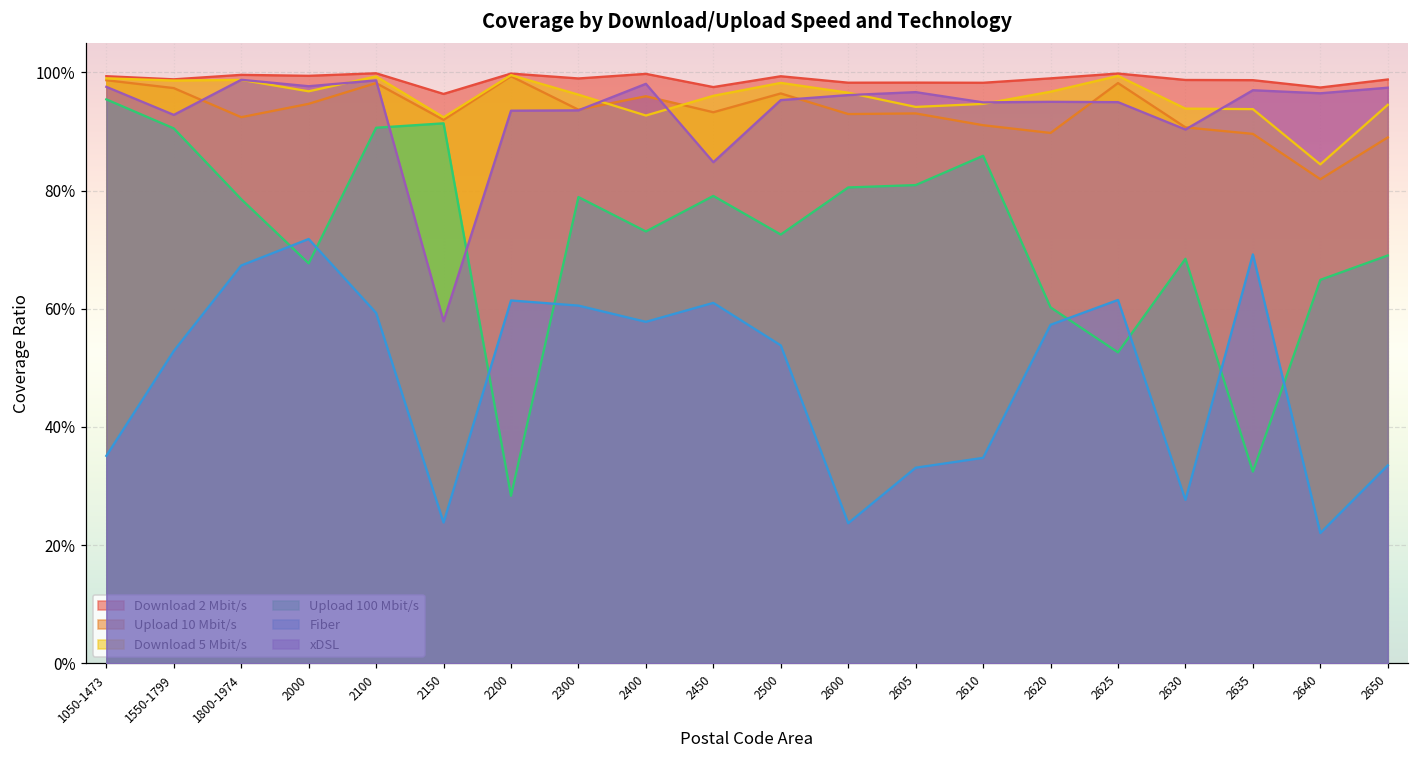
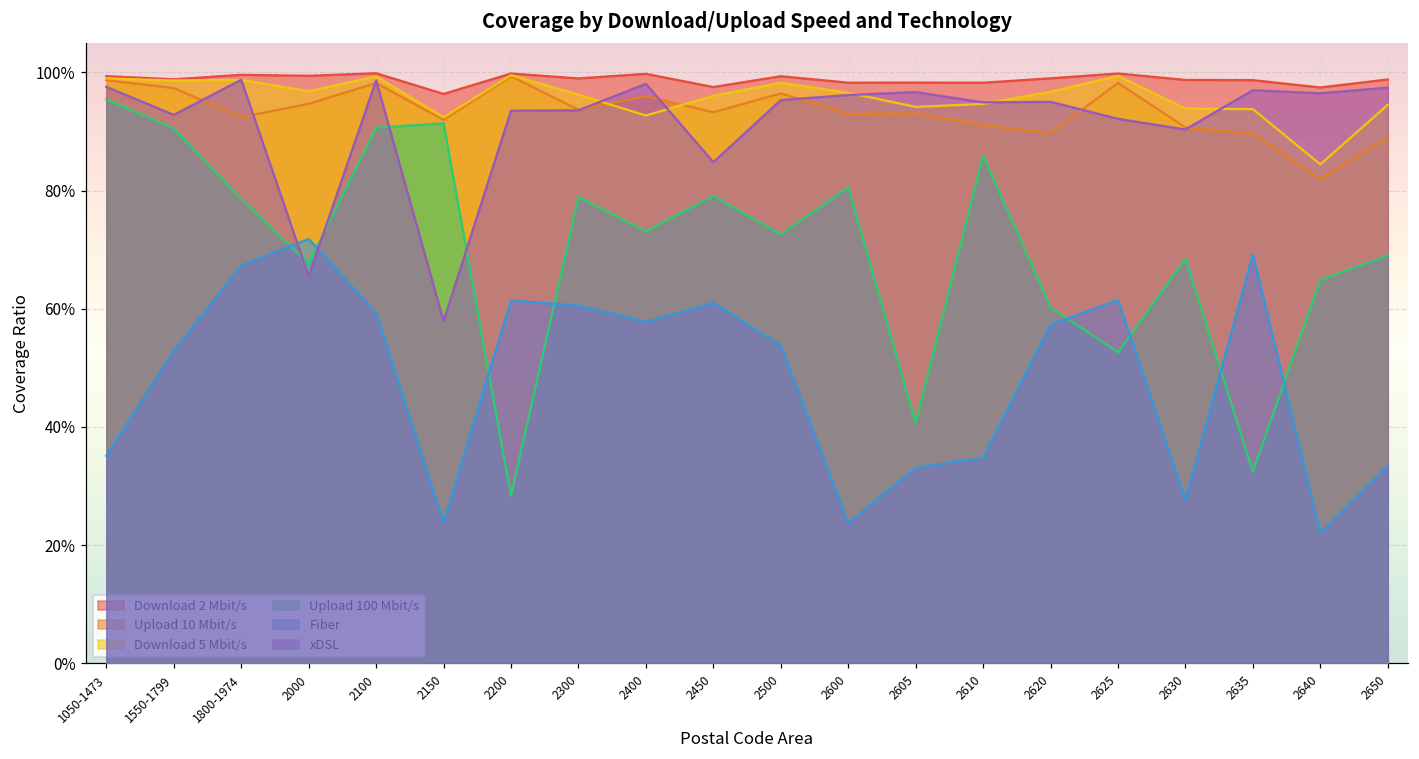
xDSL, 2000: 98% -> 65%
Upload 100 Mbit/s, 2605: 81% -> 41%
xDSL, 2625: 95% -> 92%
